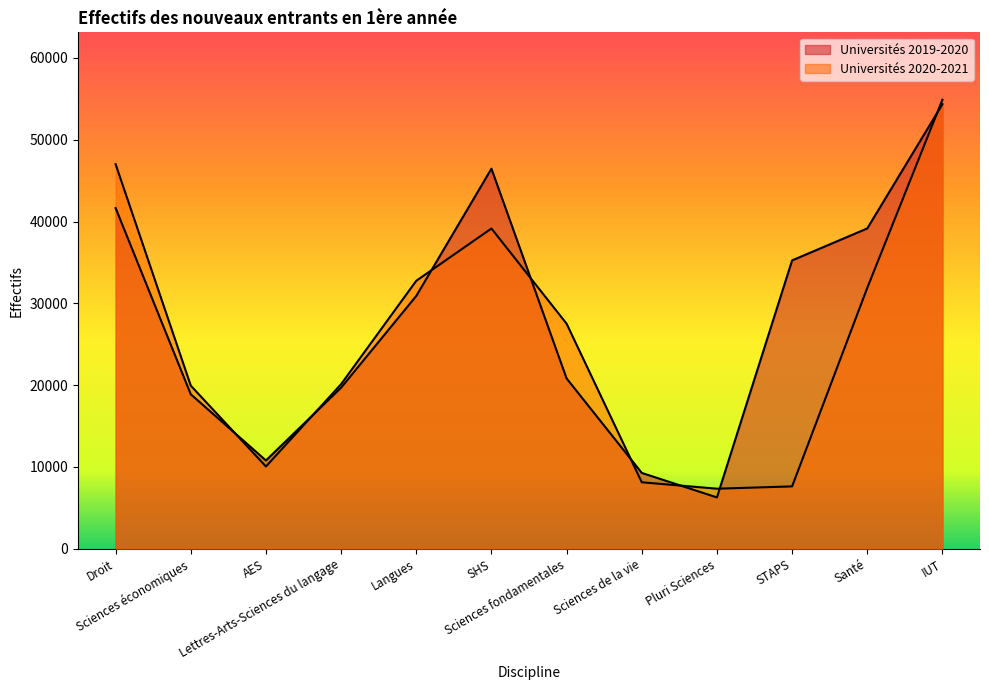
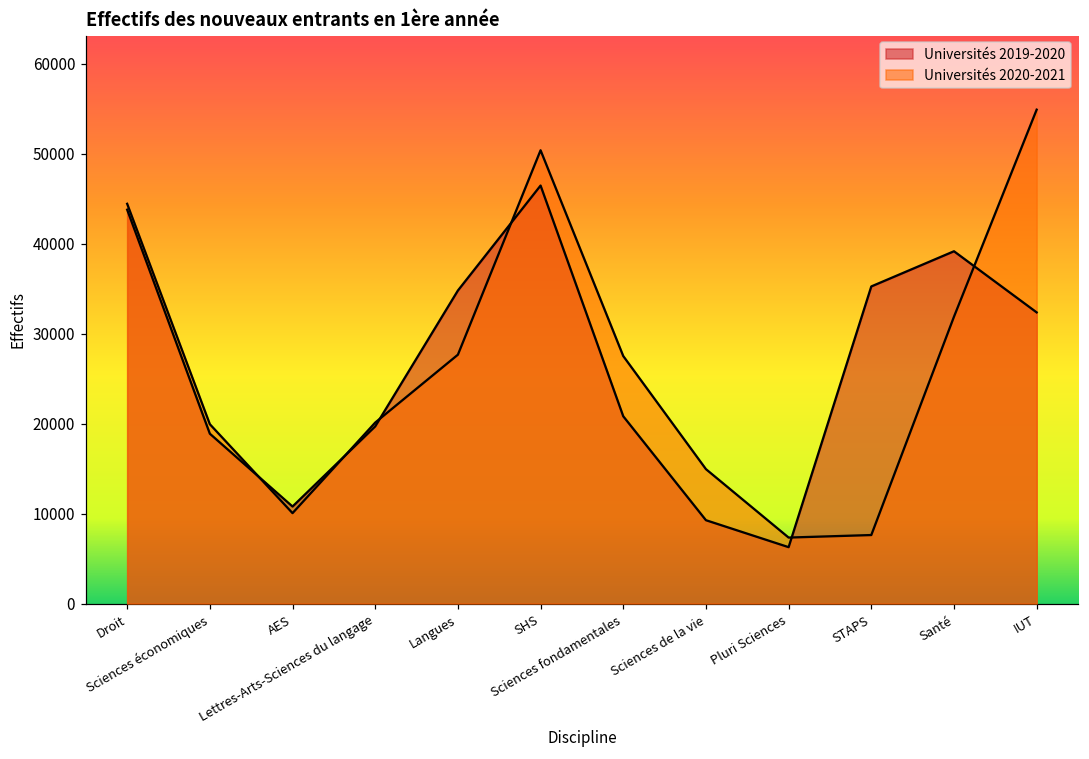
Universités 2019-2020, Droit: 42000 -> 44000
Universités 2020-2021, Droit: 47000 -> 44000
Universités 2019-2020, Langues: 31000 -> 35000
Universités 2020-2021, Langues: 33000 -> 28000
Universités 2020-2021, SHS: 39000 -> 50000
Universités 2020-2021, Sciences de la vie: 8000 -> 15000
Universités 2019-2020, IUT: 54000 -> 32000
